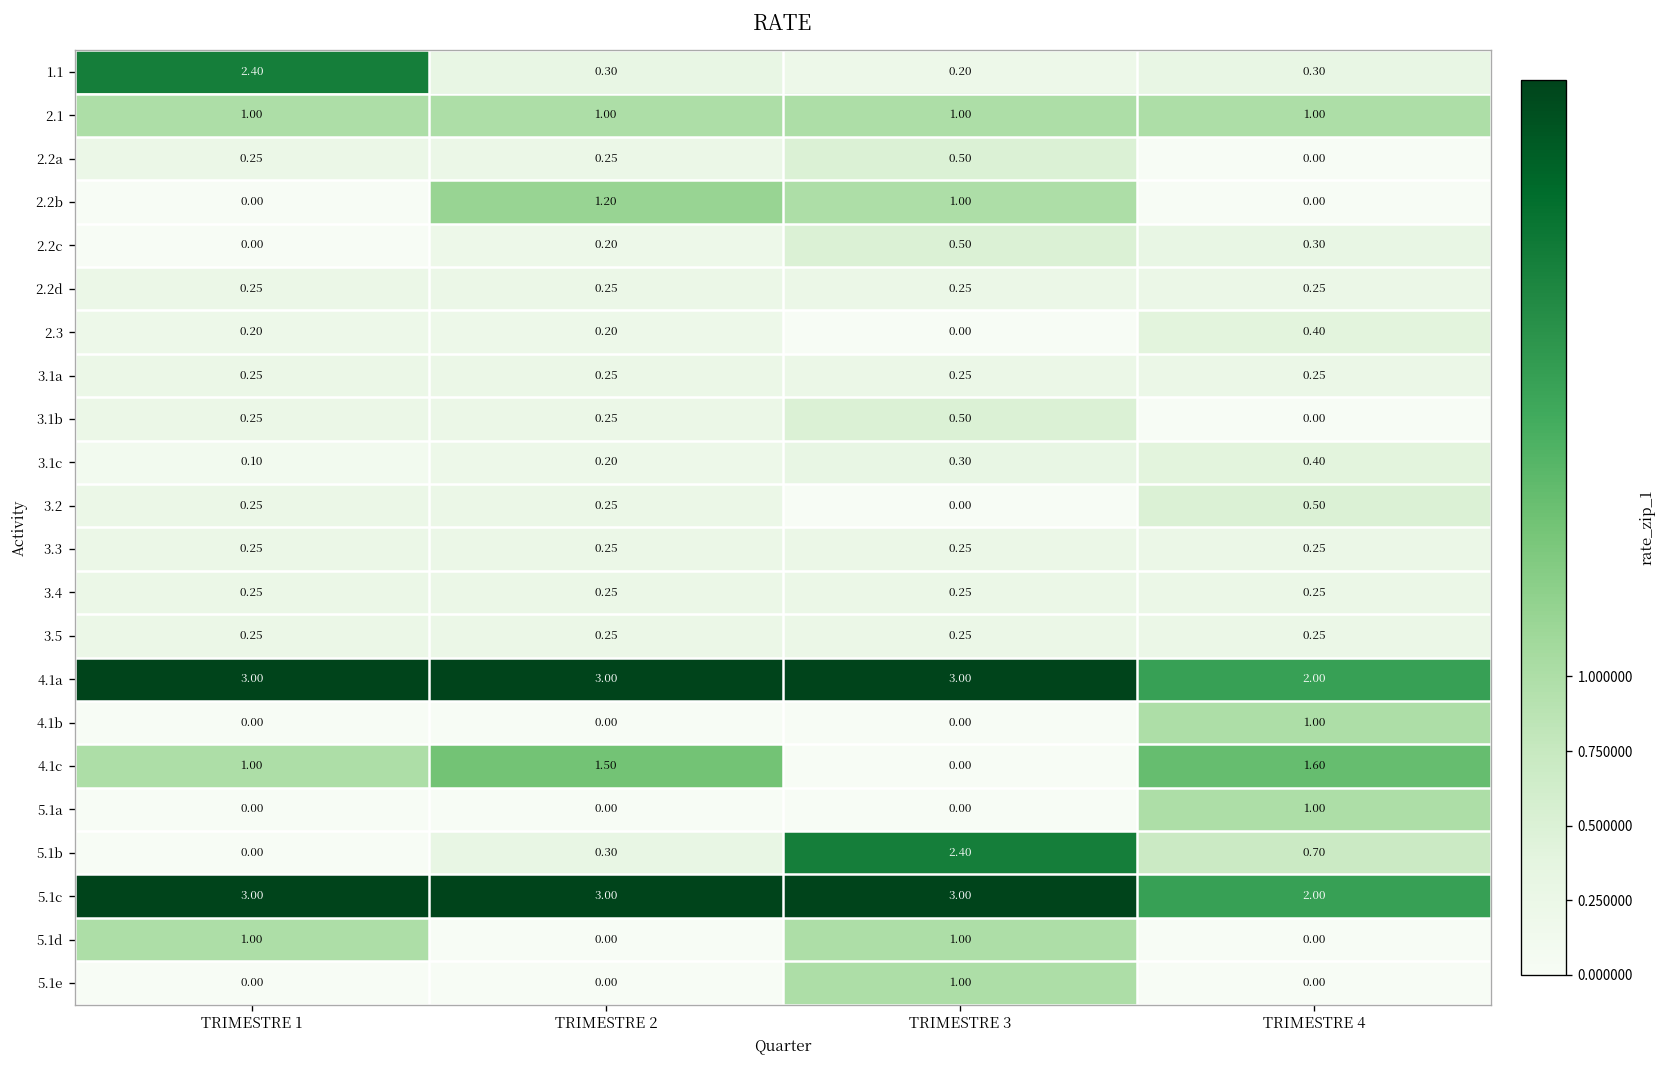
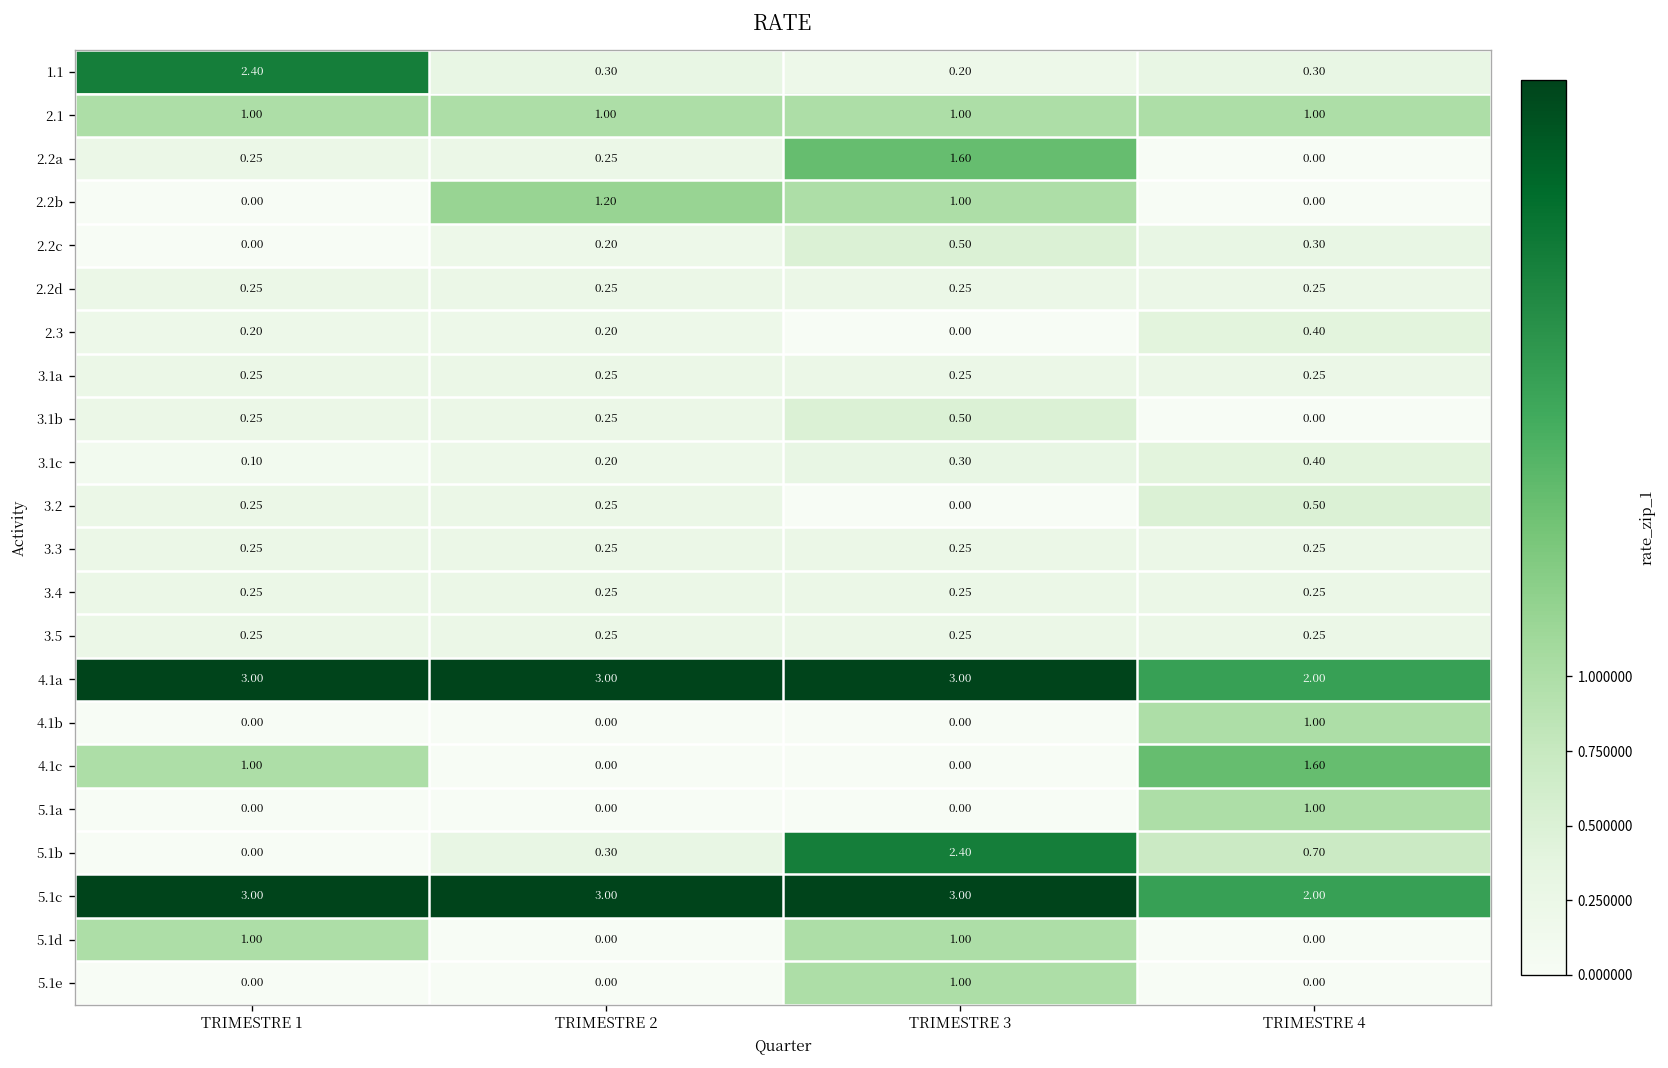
2.2a, TRIMESTRE 3: 0.50 -> 1.60
4.1c, TRIMESTRE 2: 1.50 -> 0.00
